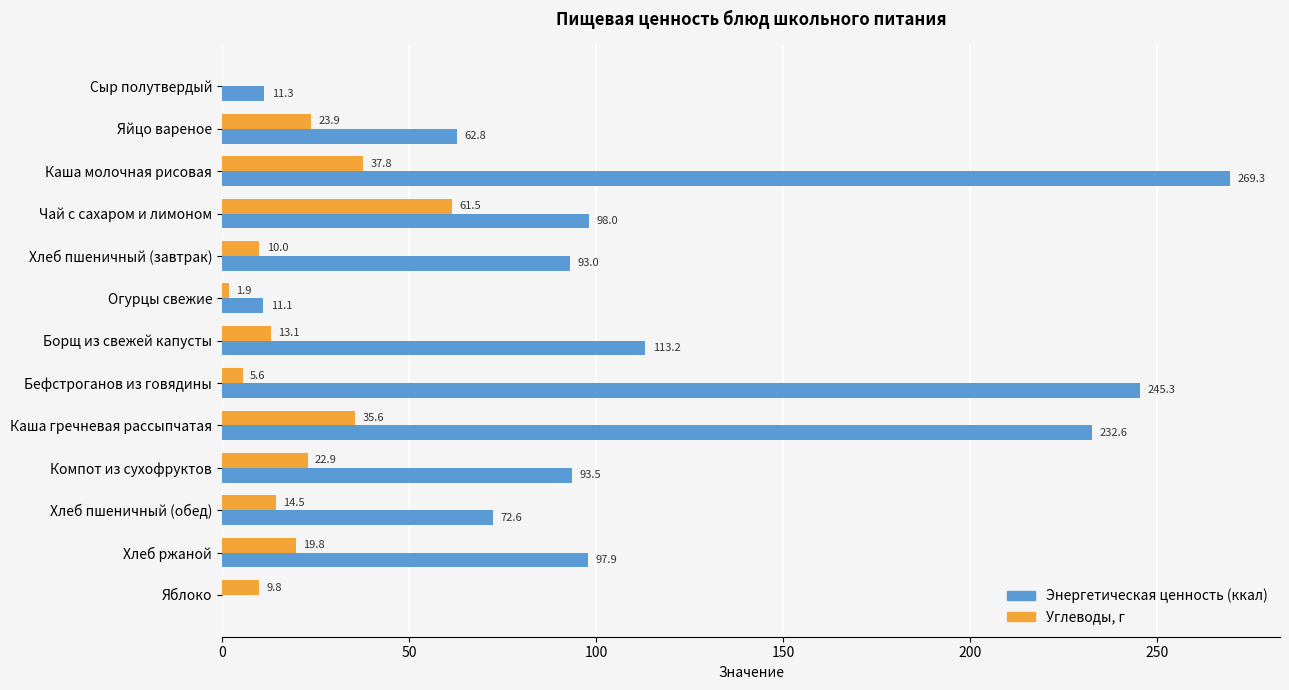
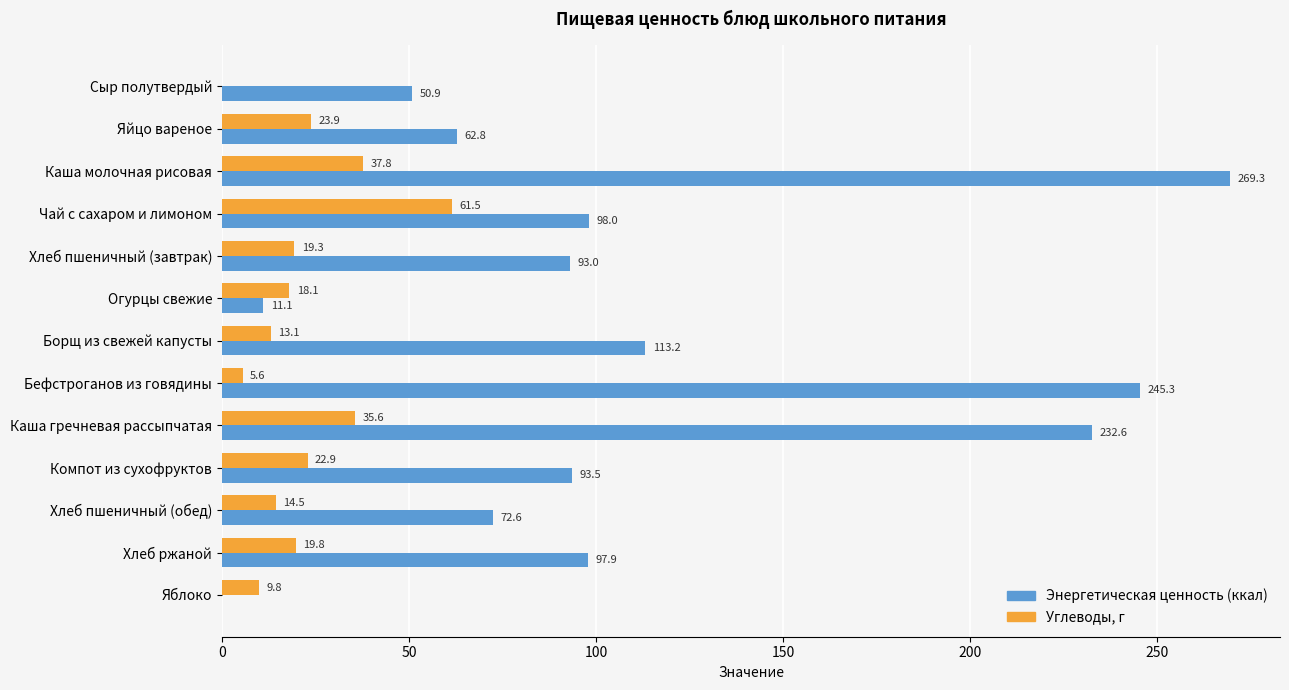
Энергетическая ценность (ккал), Сыр полутвердый: 11.3 -> 50.9
Углеводы, г, Хлеб пшеничный (завтрак): 10.0 -> 19.3
Углеводы, г, Огурцы свежие: 1.9 -> 18.1
